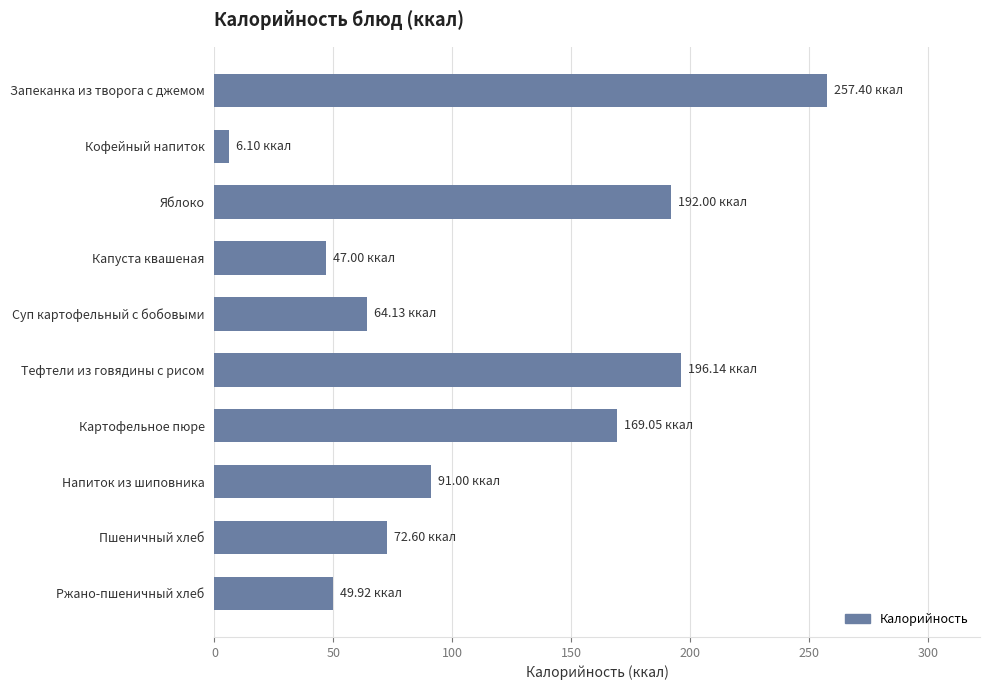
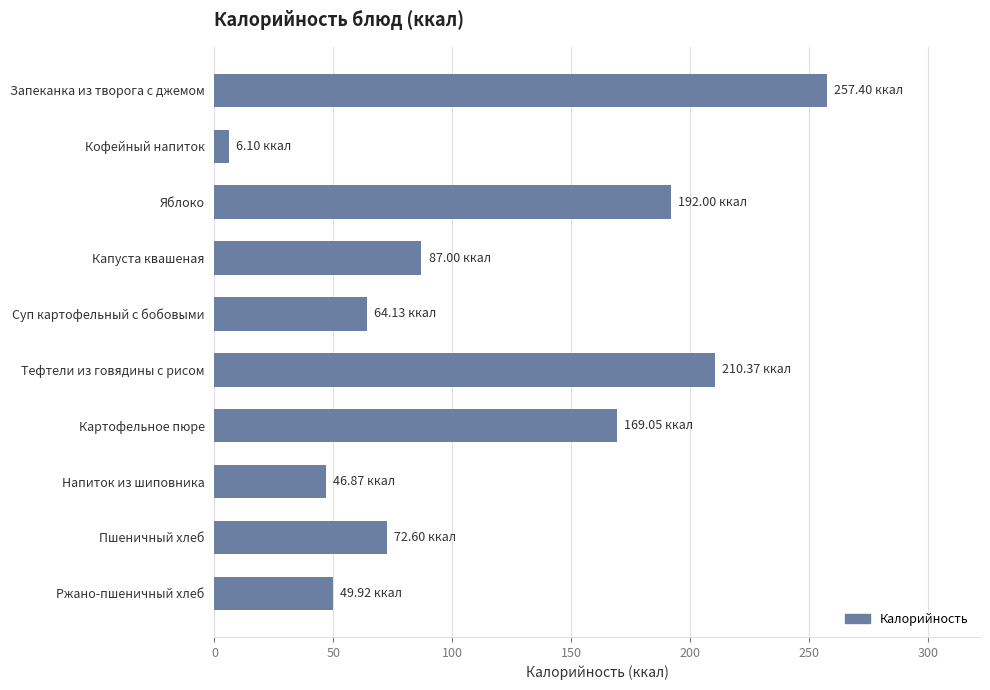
Капуста квашеная: 47.00 -> 87.00
Тефтели из говядины с рисом: 196.14 -> 210.37
Напиток из шиповника: 91.00 -> 46.87
